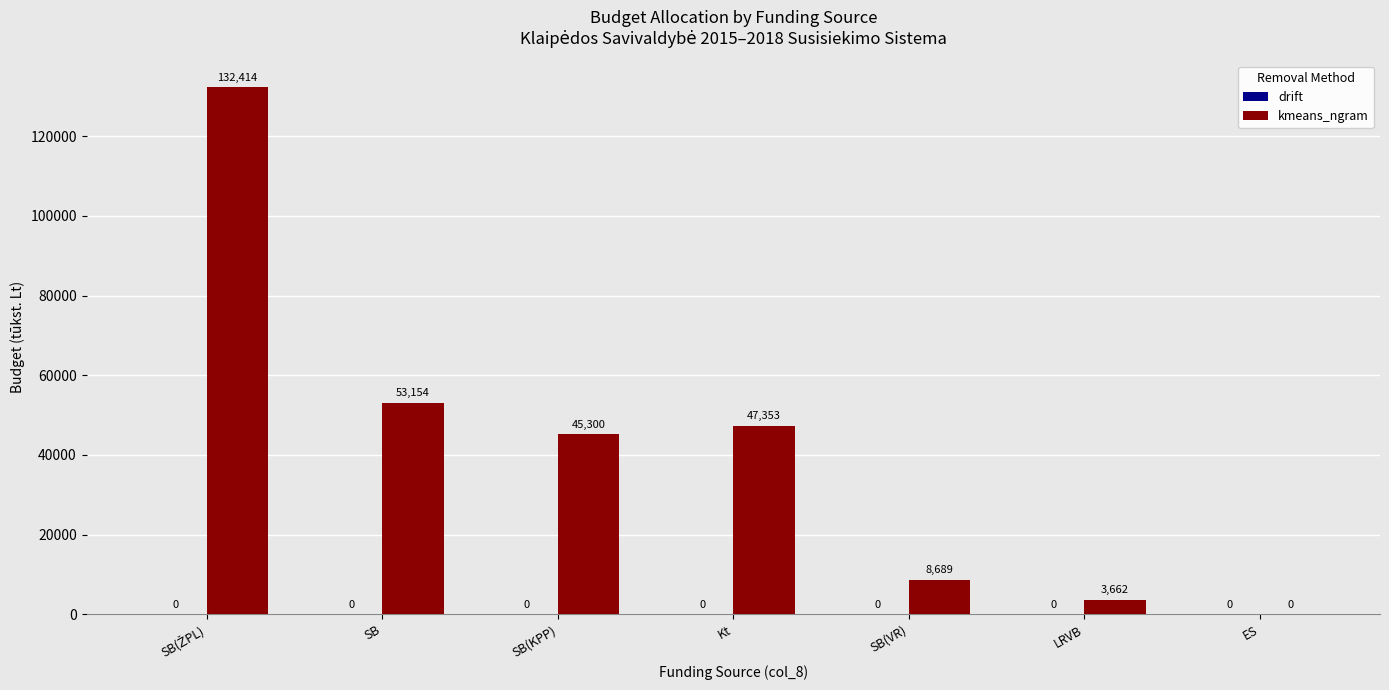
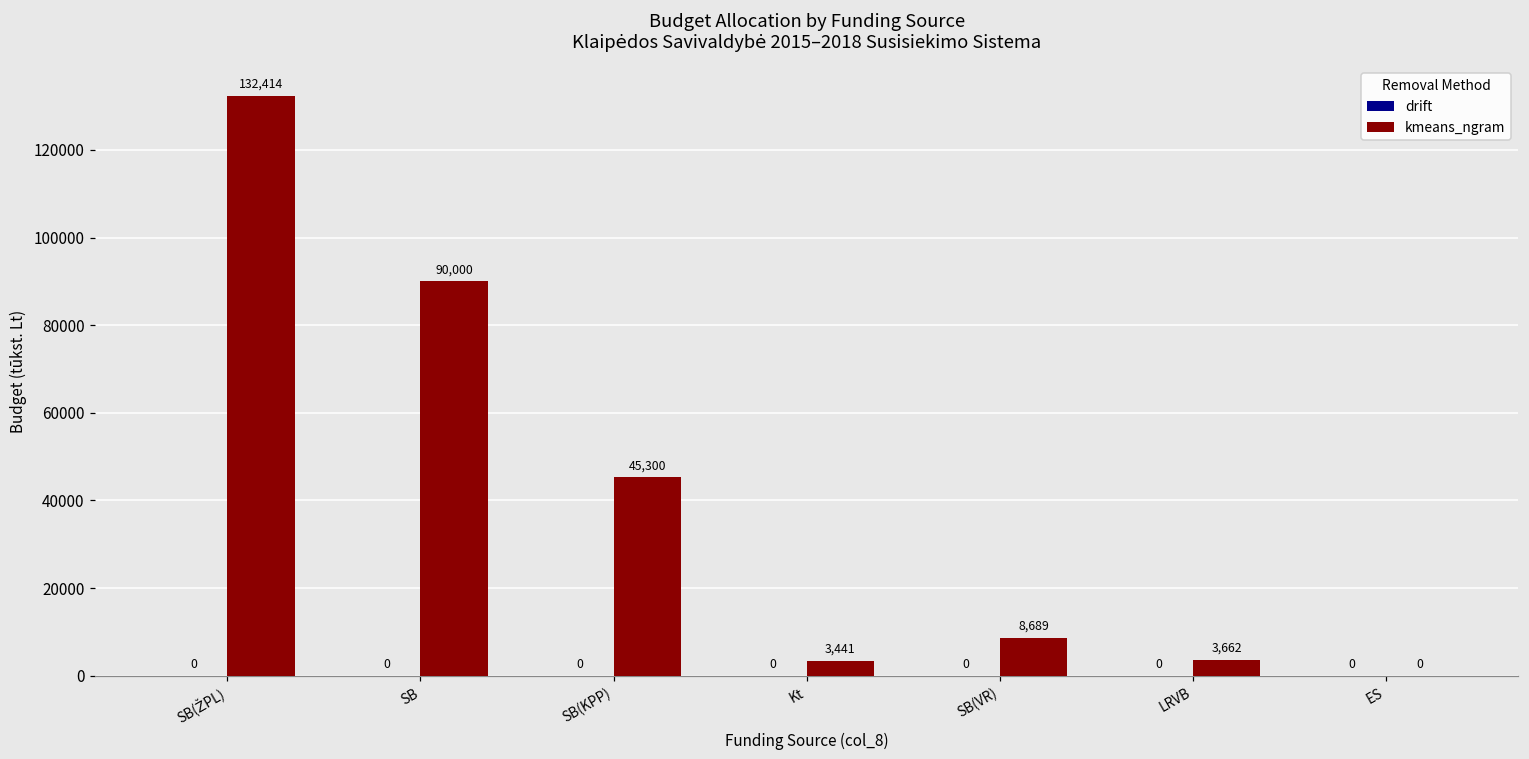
kmeans_ngram, SB: 53,154 -> 90,000
kmeans_ngram, Kt: 47,353 -> 3,441
